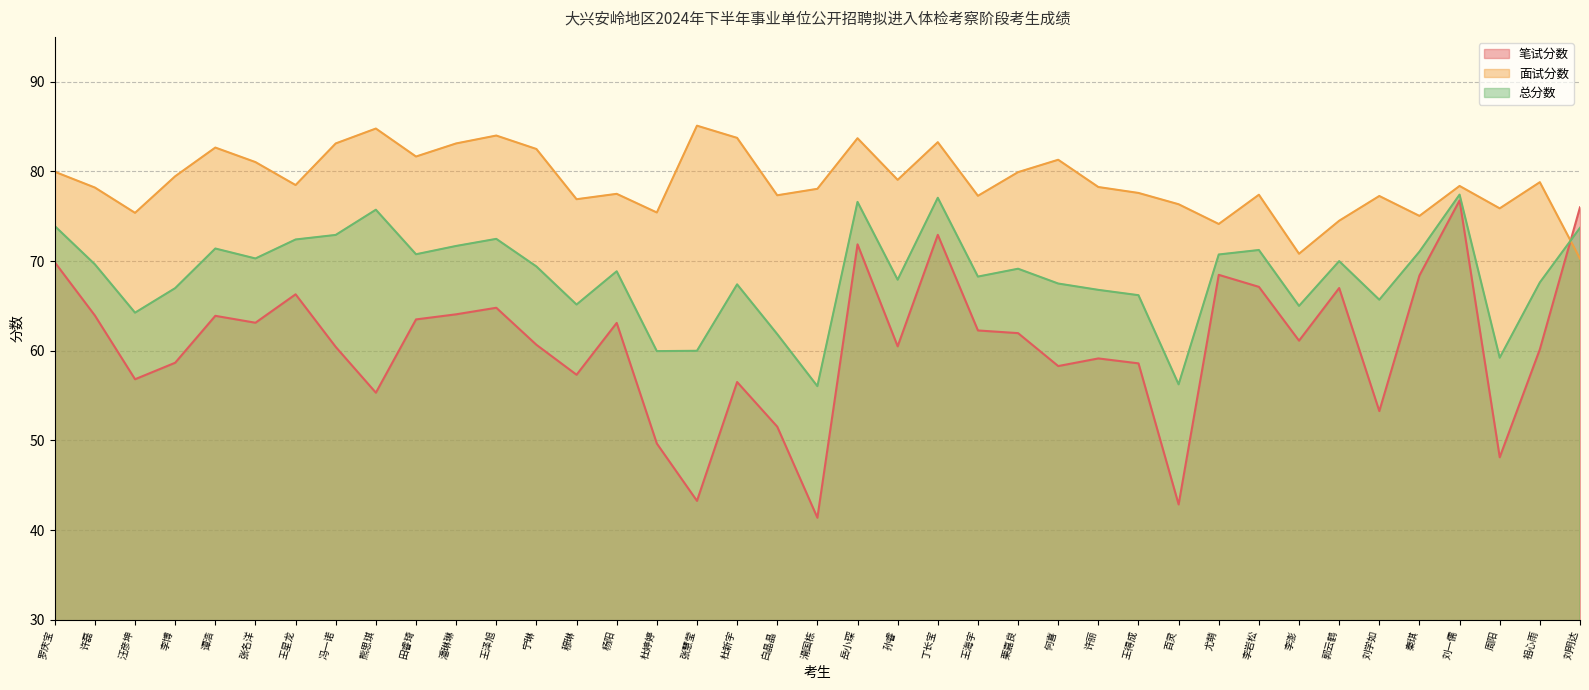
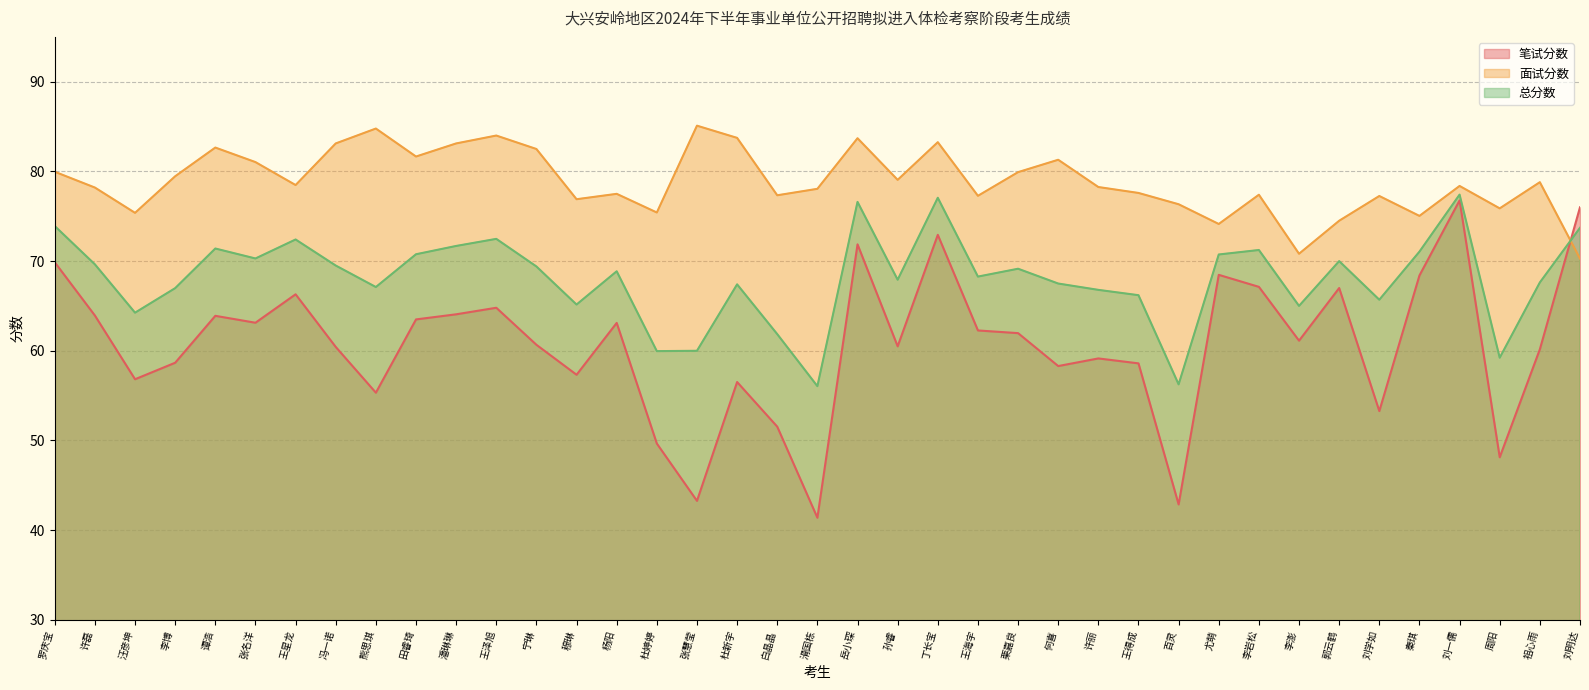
总分数, 冯一诺: 73 -> 70
总分数, 熊思琪: 76 -> 67
